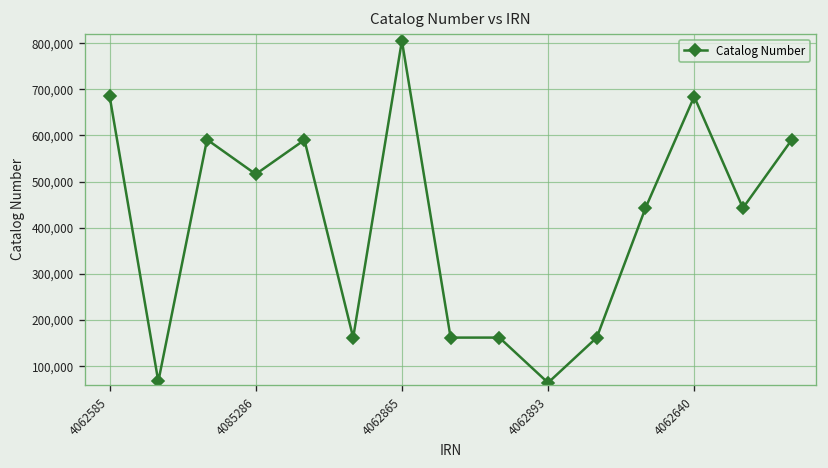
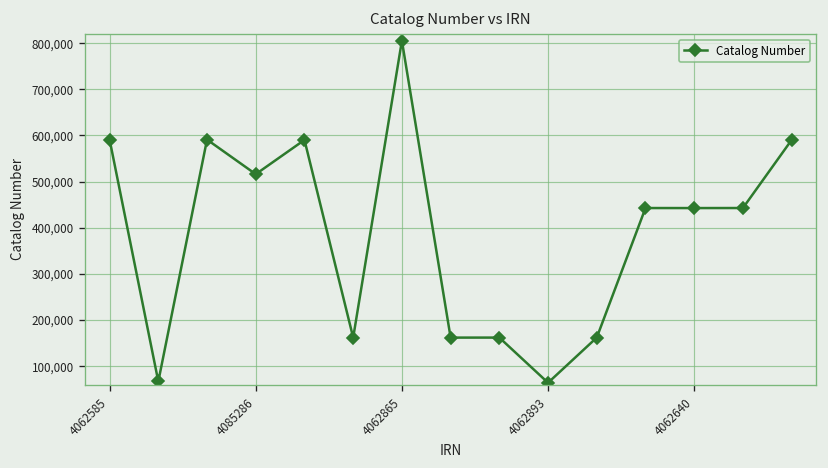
4062585: 690,000 -> 590,000
4062640: 680,000 -> 440,000
